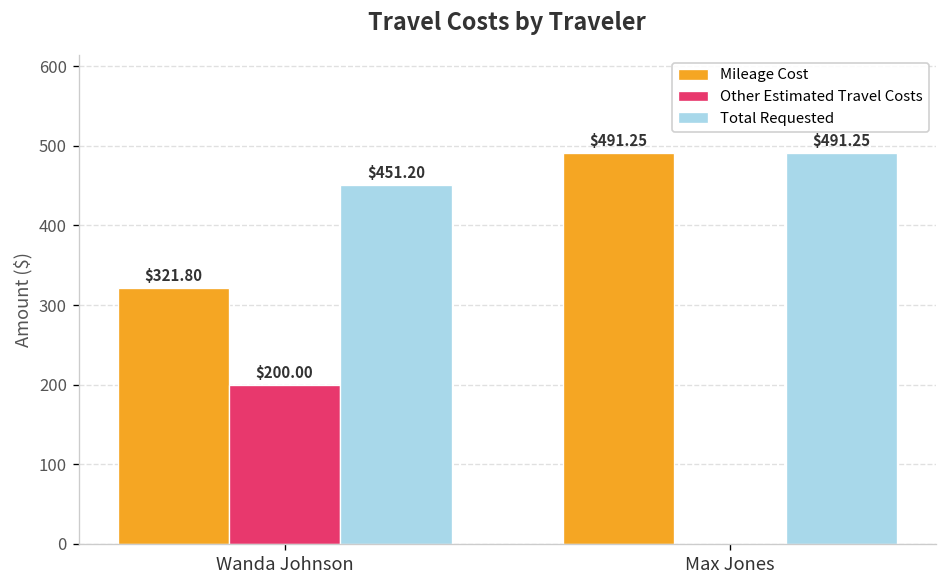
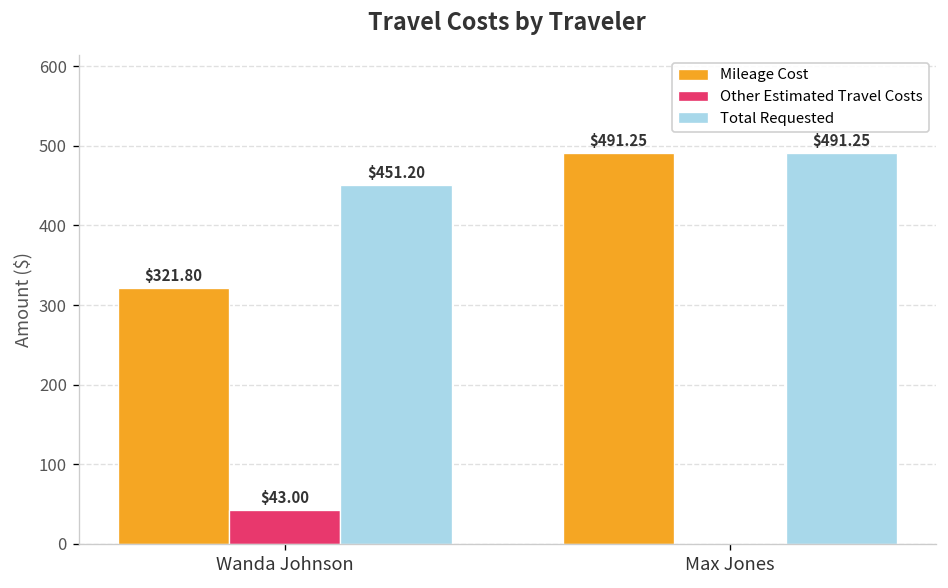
Other Estimated Travel Costs, Wanda Johnson: $200.00 -> $43.00
